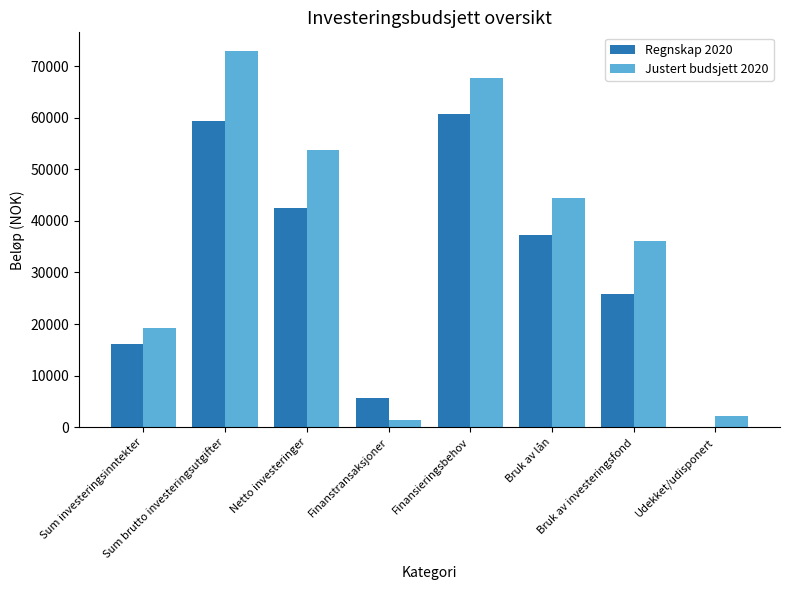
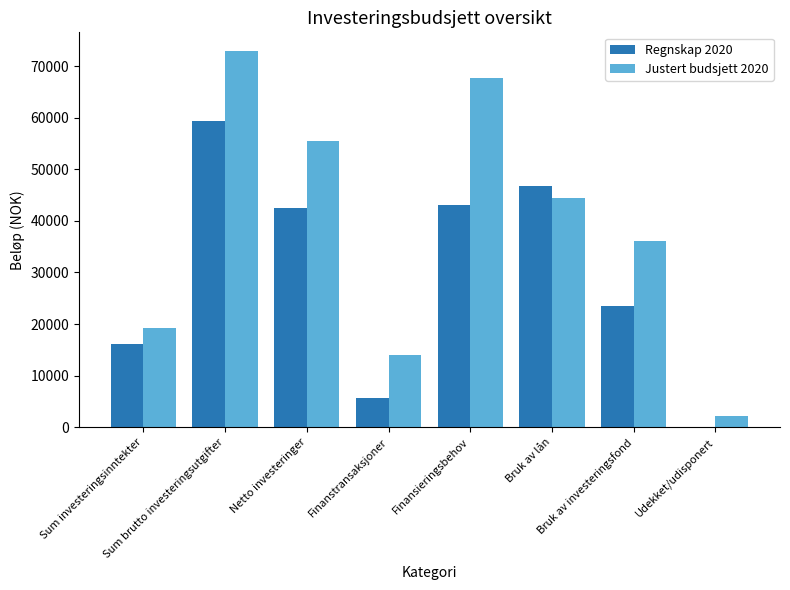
Justert budsjett 2020, Netto investeringer: 54000 -> 55000
Justert budsjett 2020, Finanstransaksjoner: 1000 -> 14000
Regnskap 2020, Finansieringsbehov: 61000 -> 43000
Regnskap 2020, Bruk av lån: 37000 -> 47000
Regnskap 2020, Bruk av investeringsfond: 26000 -> 23000
